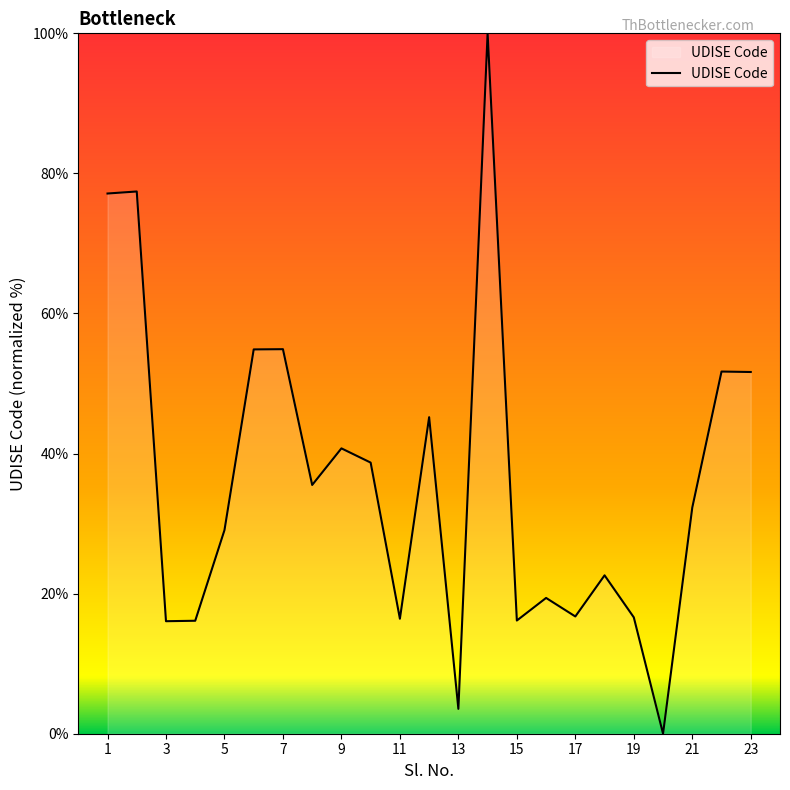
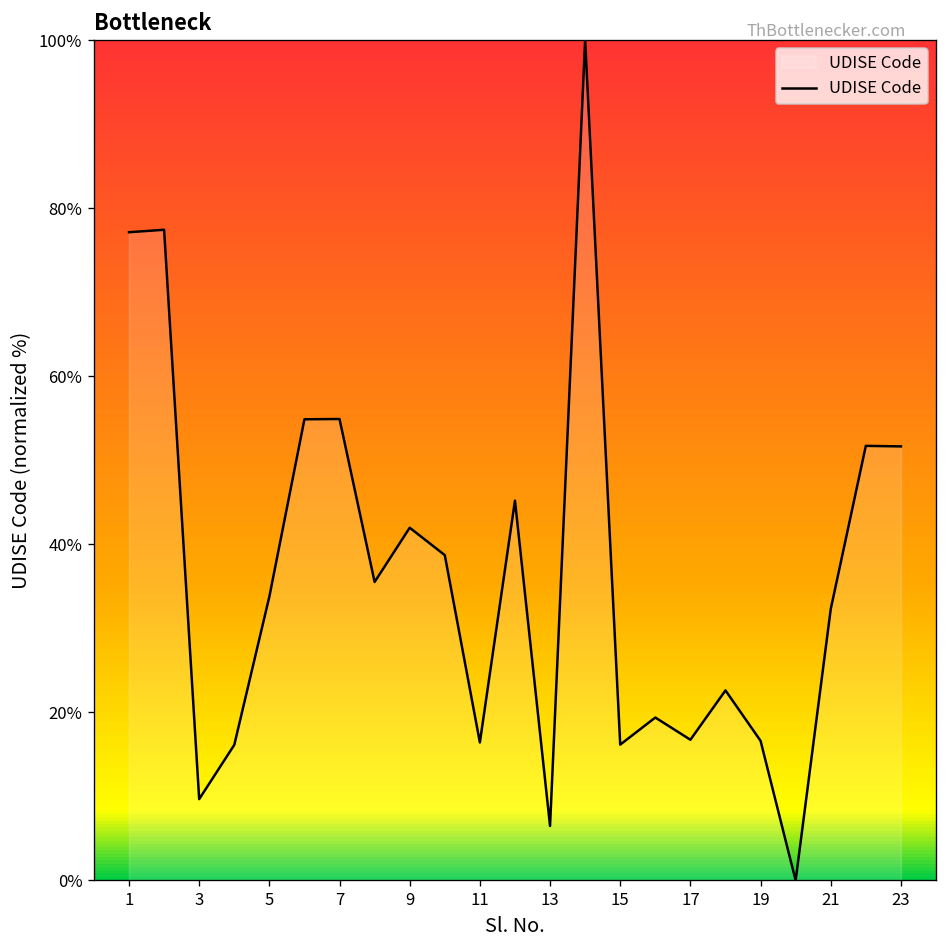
3: 16% -> 10%
5: 29% -> 34%
9: 41% -> 42%
13: 4% -> 6%
